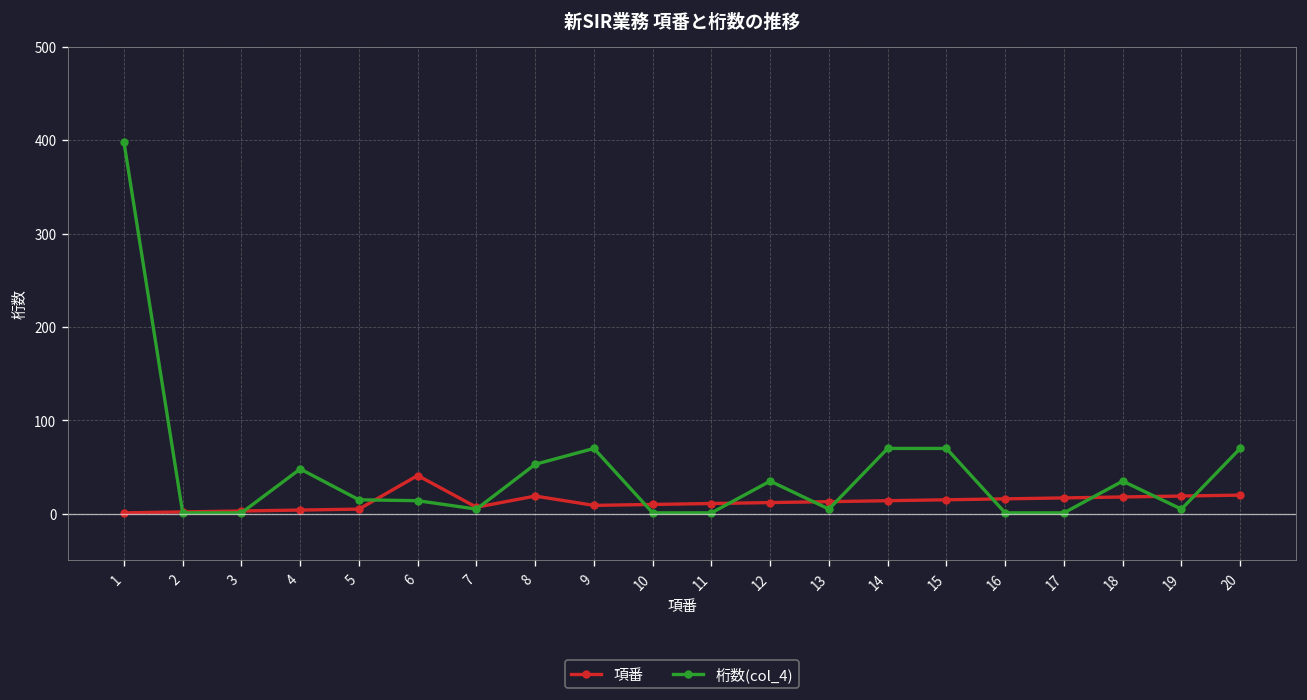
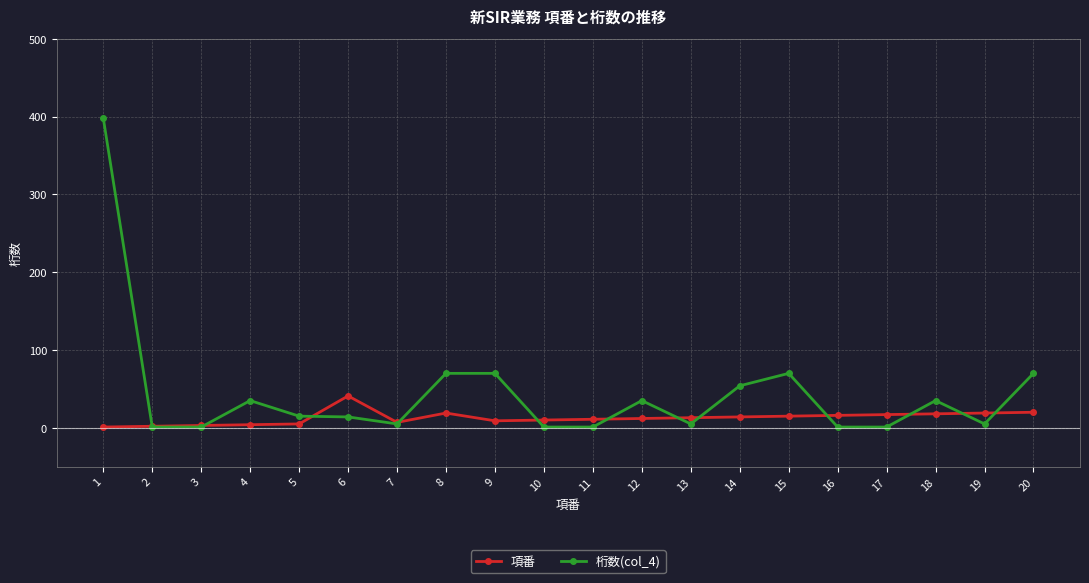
桁数(col_4), 4: 50 -> 40
桁数(col_4), 8: 50 -> 70
桁数(col_4), 14: 70 -> 50
